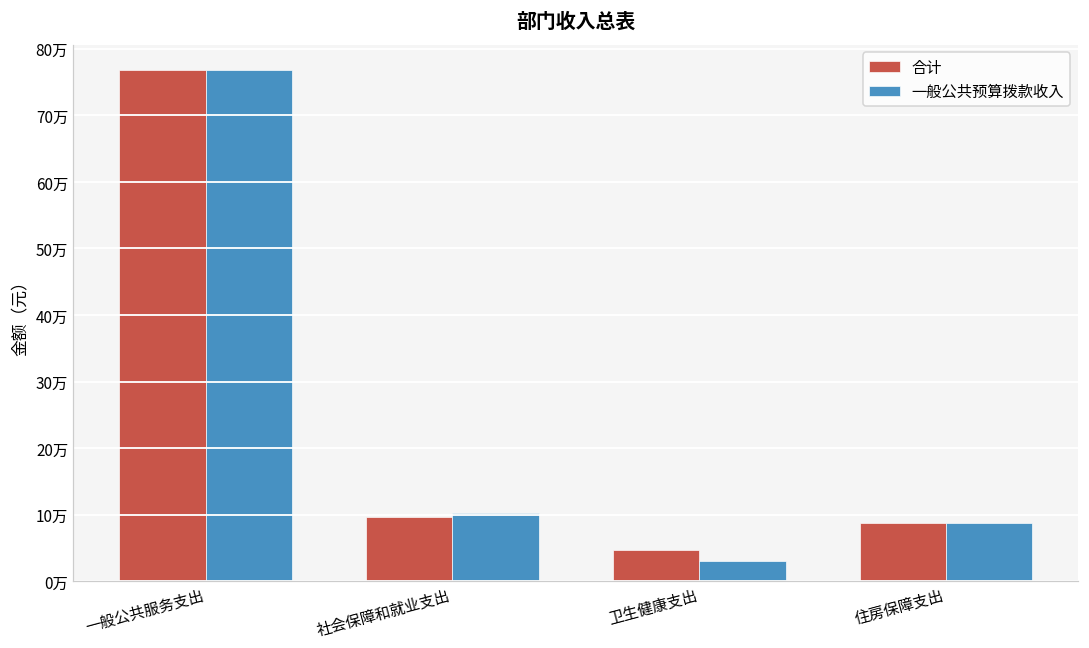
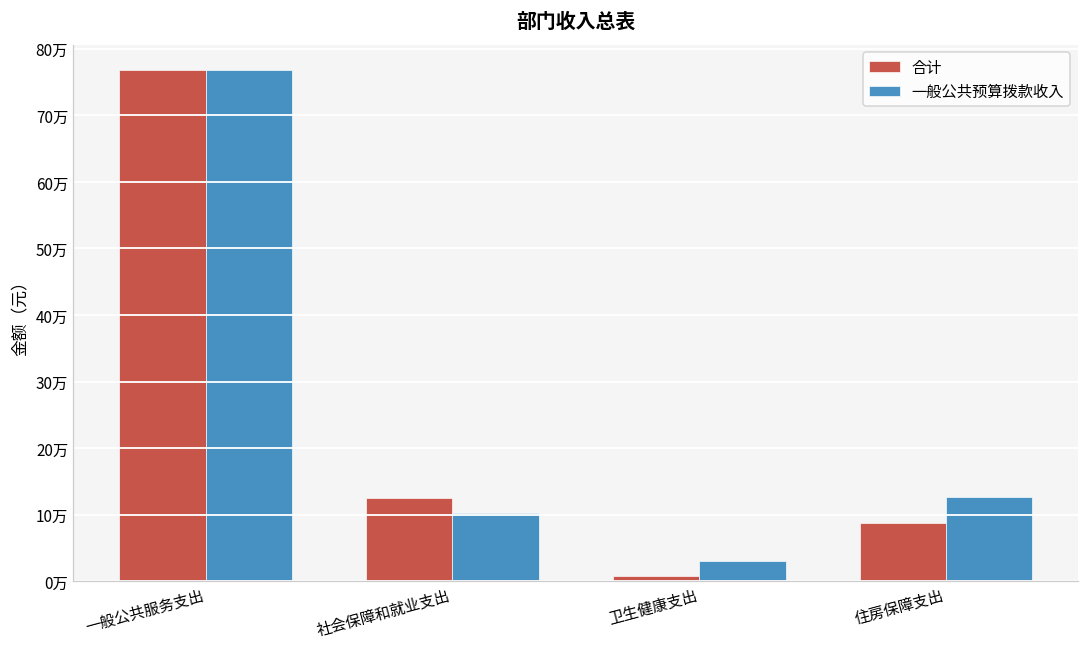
合计, 社会保障和就业支出: 10万 -> 12万
合计, 卫生健康支出: 5万 -> 1万
一般公共预算拨款收入, 住房保障支出: 9万 -> 13万
